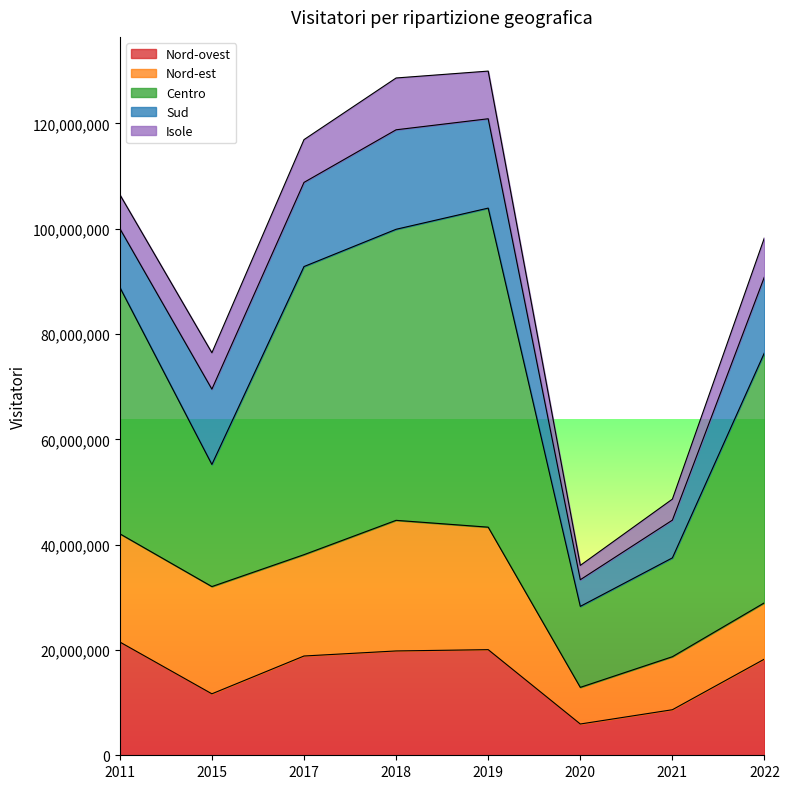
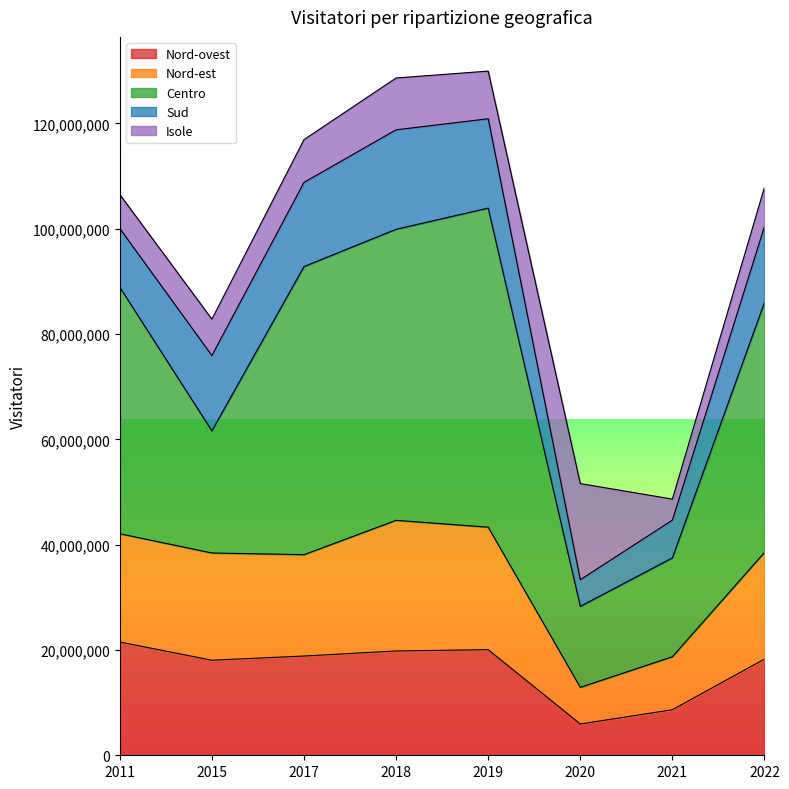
Nord-ovest, 2015: 12,000,000 -> 18,000,000
Isole, 2020: 3,000,000 -> 18,000,000
Nord-est, 2022: 11,000,000 -> 20,000,000
